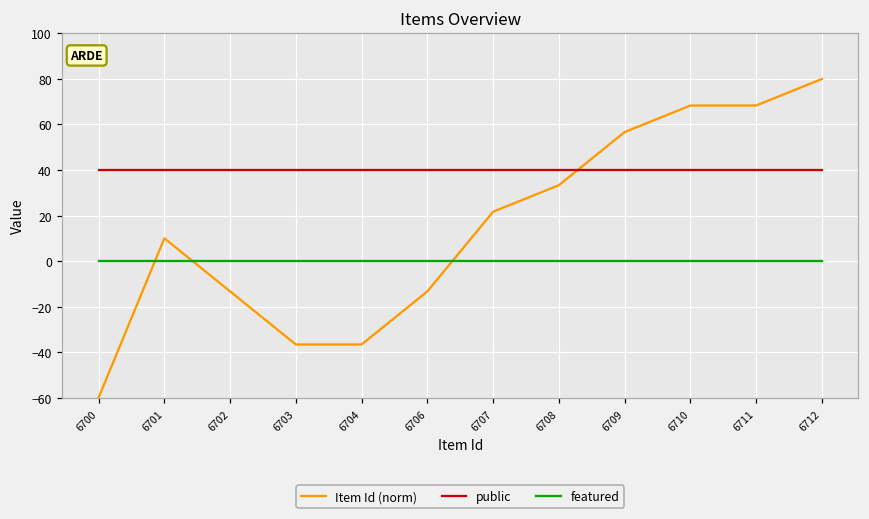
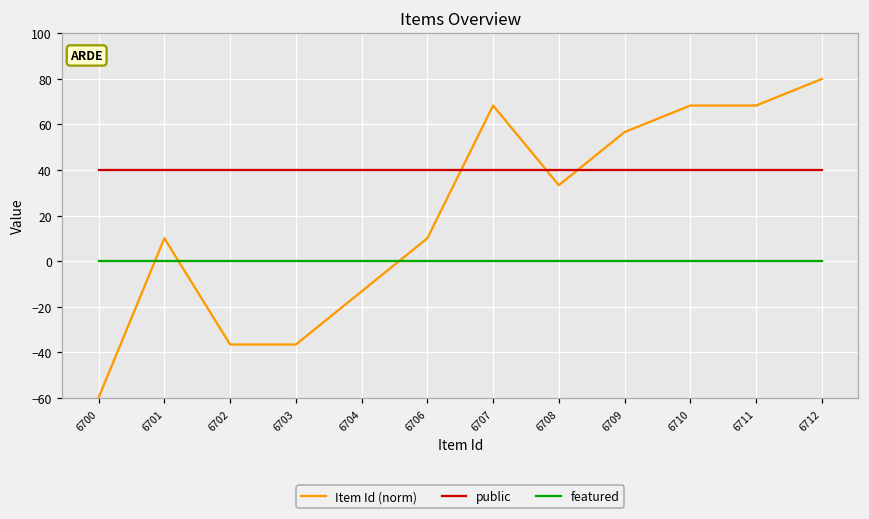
Item Id (norm), 6702: -13 -> -37
Item Id (norm), 6704: -37 -> -13
Item Id (norm), 6706: -13 -> 10
Item Id (norm), 6707: 22 -> 68
